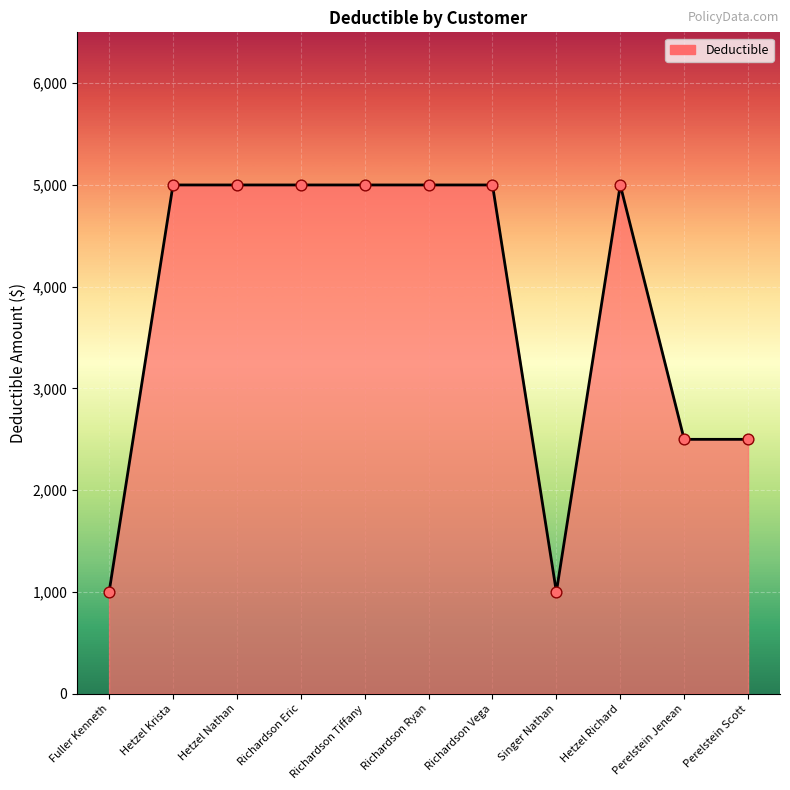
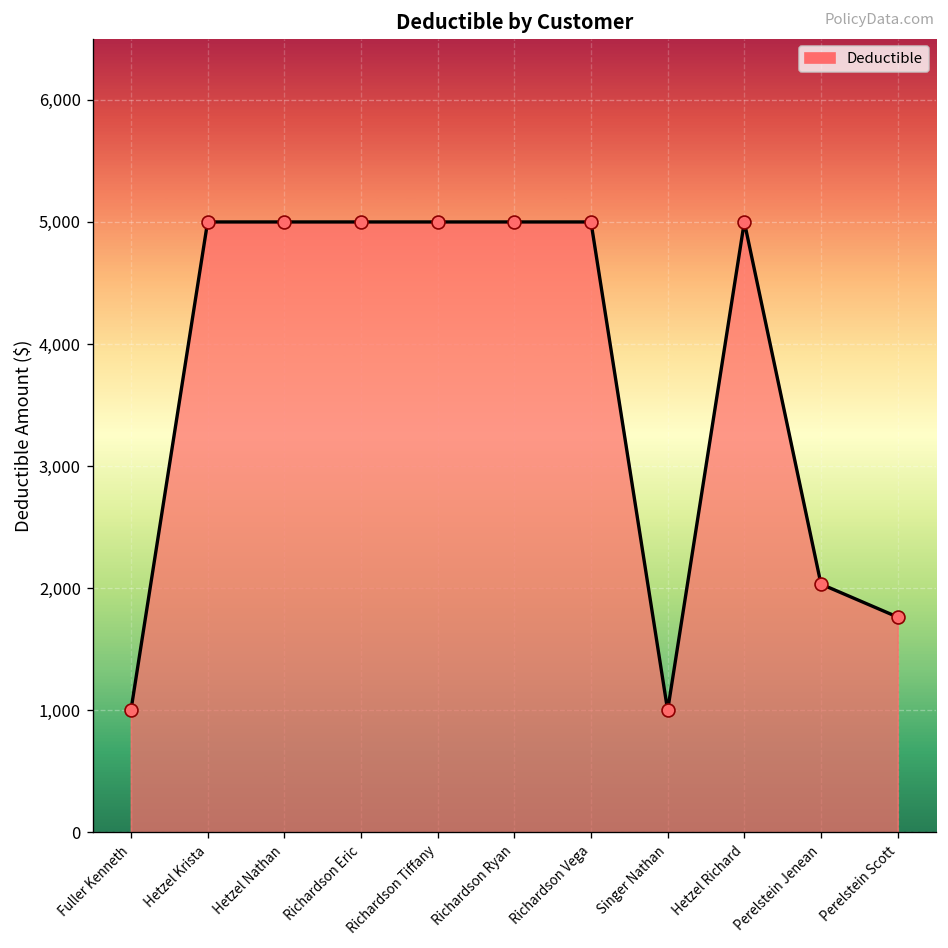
Perelstein Jenean: 2,500 -> 2,030
Perelstein Scott: 2,500 -> 1,760
